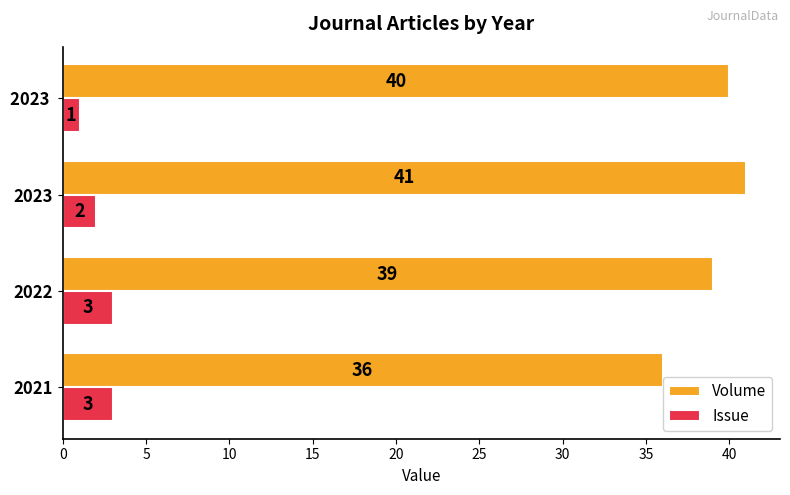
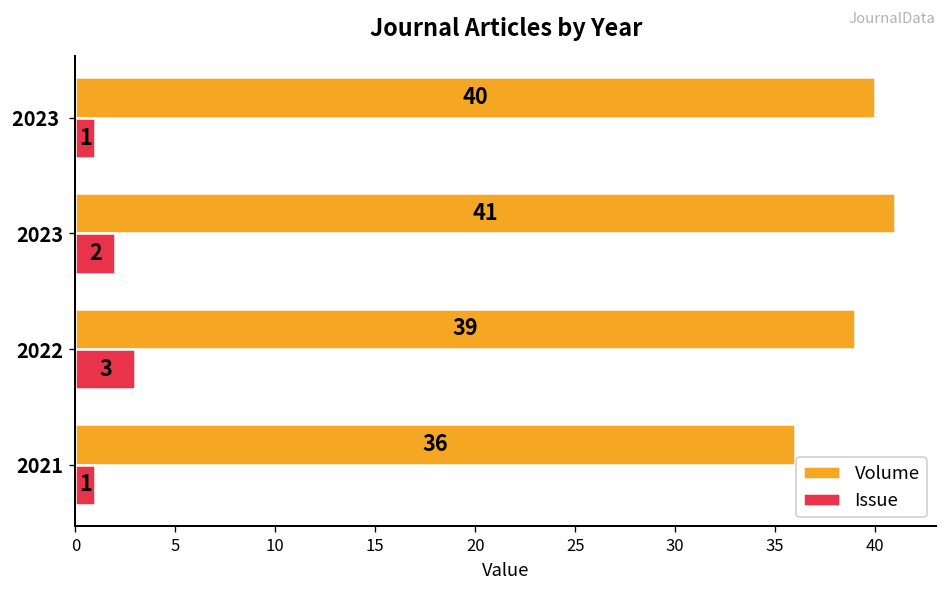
Issue, 2021: 3 -> 1
